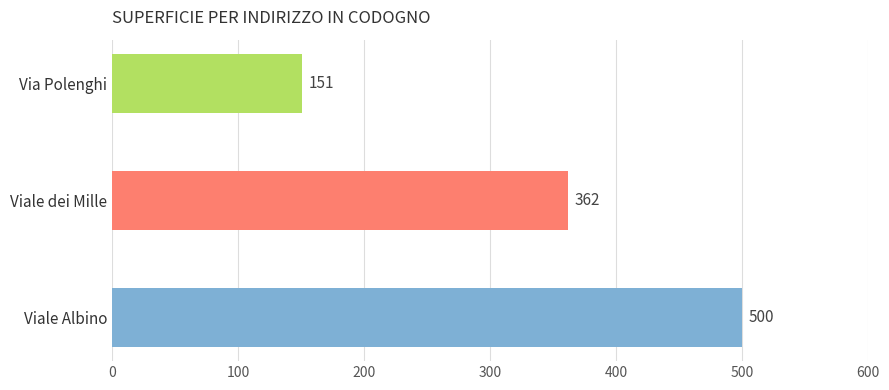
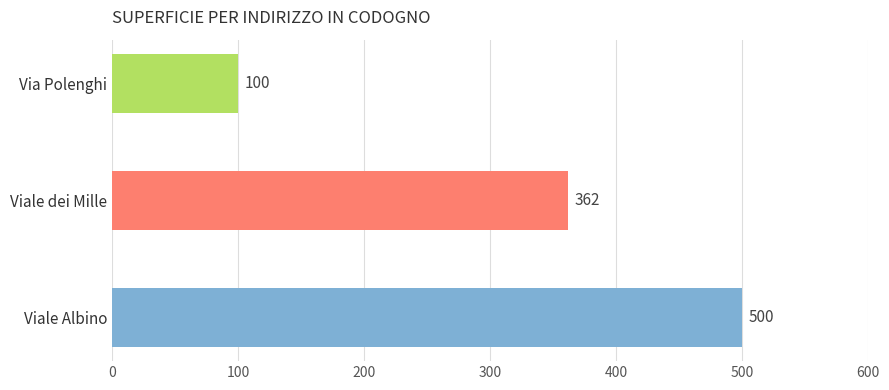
Via Polenghi: 151 -> 100
